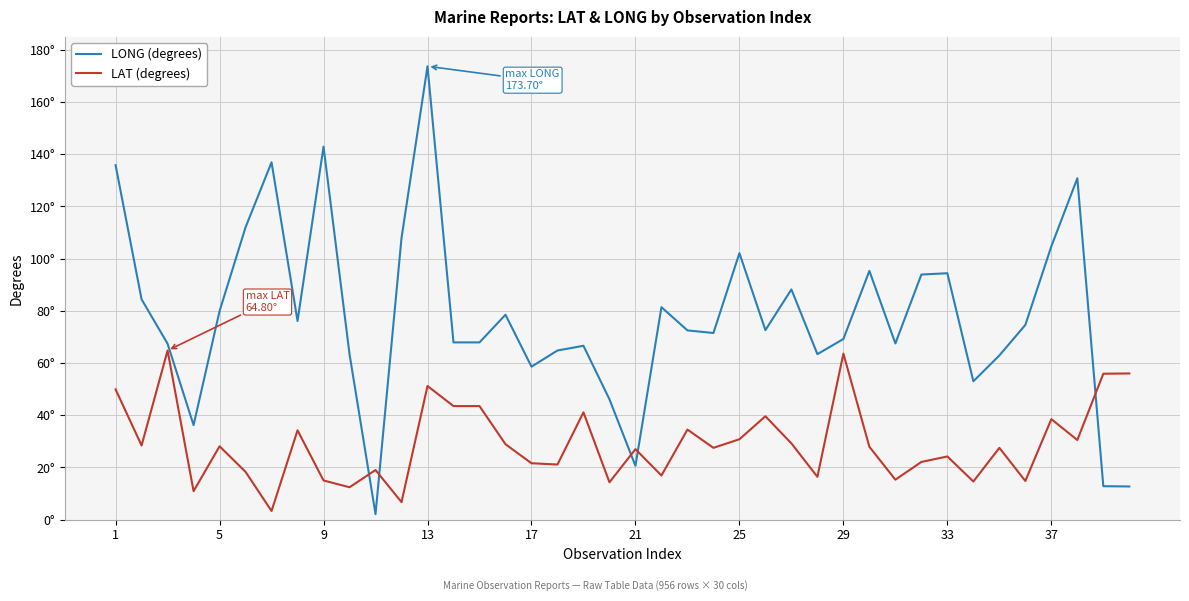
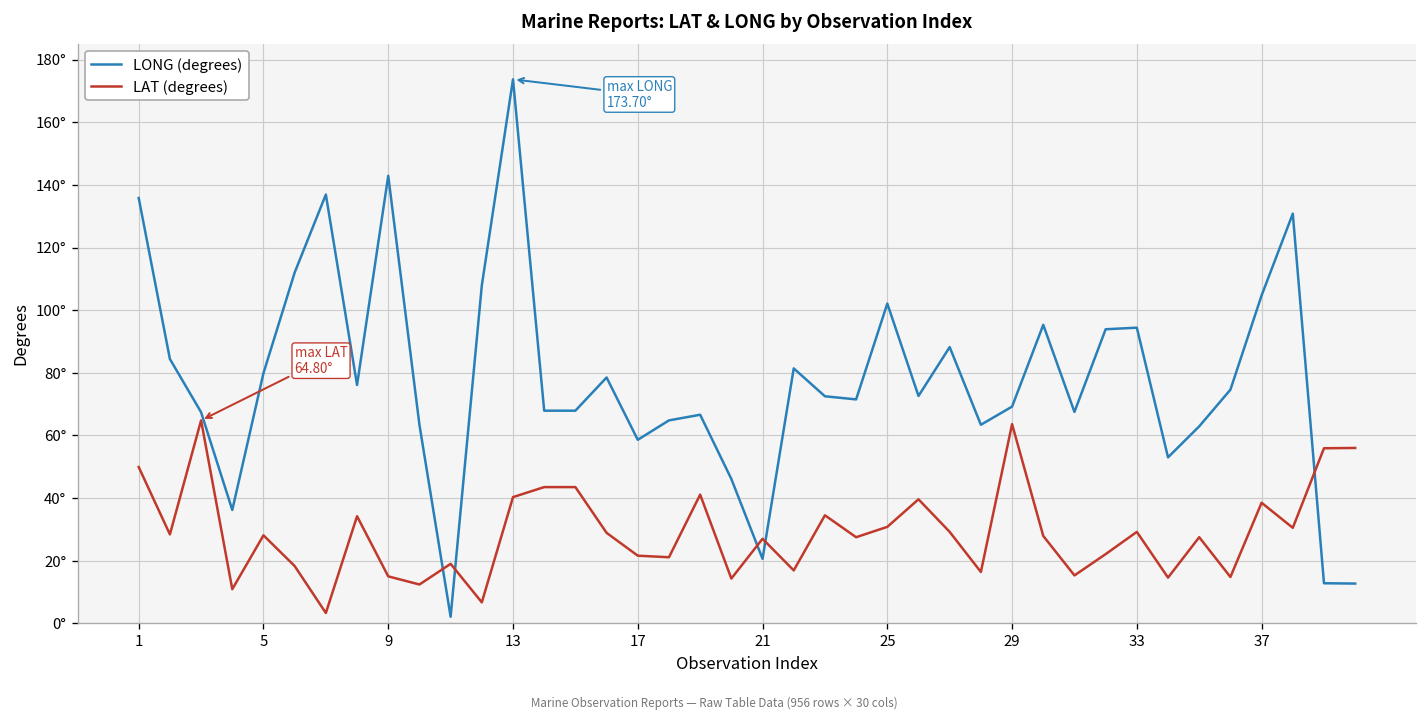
LAT (degrees), 13: 51° -> 40°
LAT (degrees), 33: 24° -> 29°
